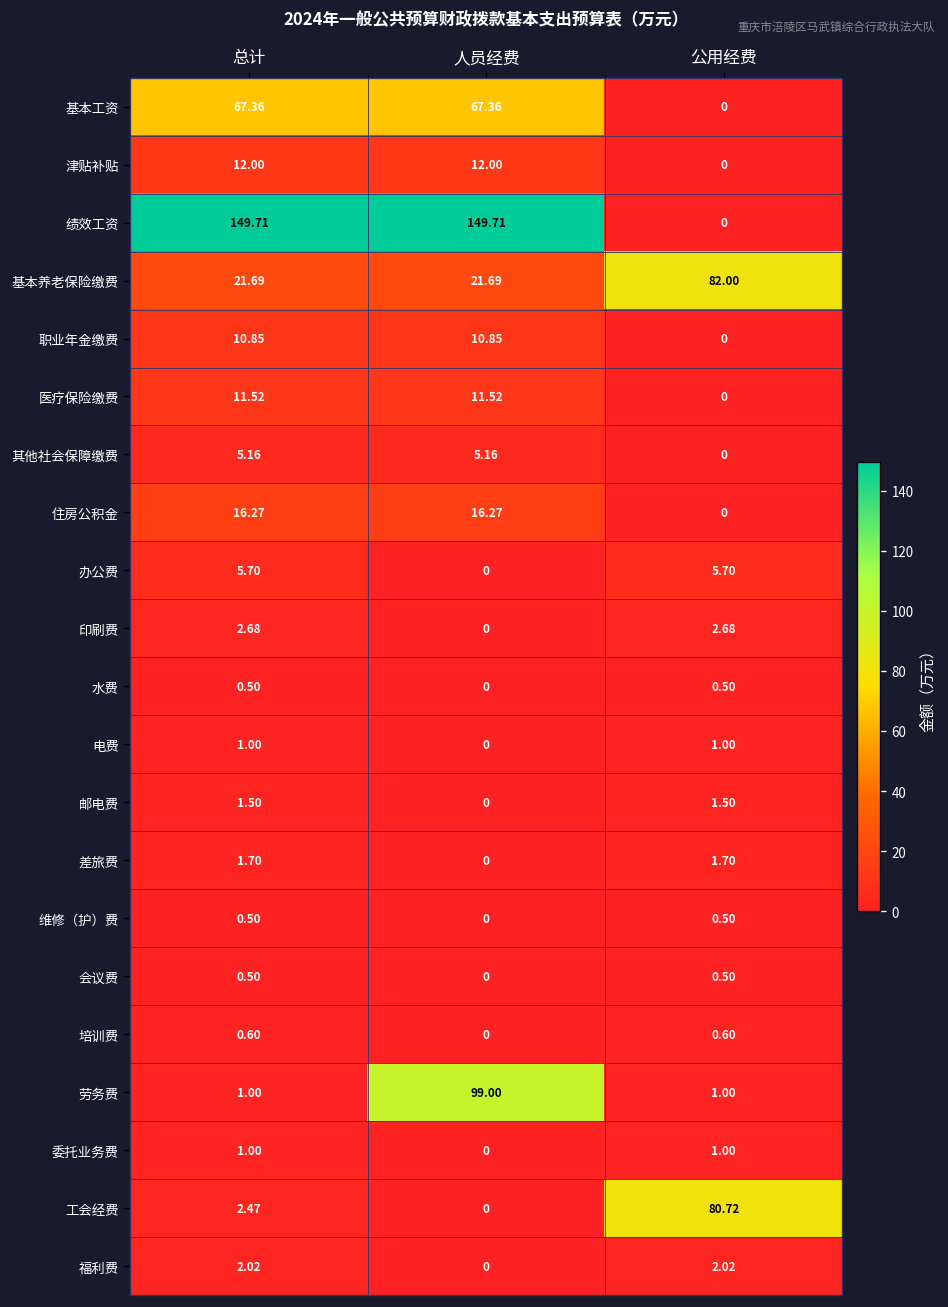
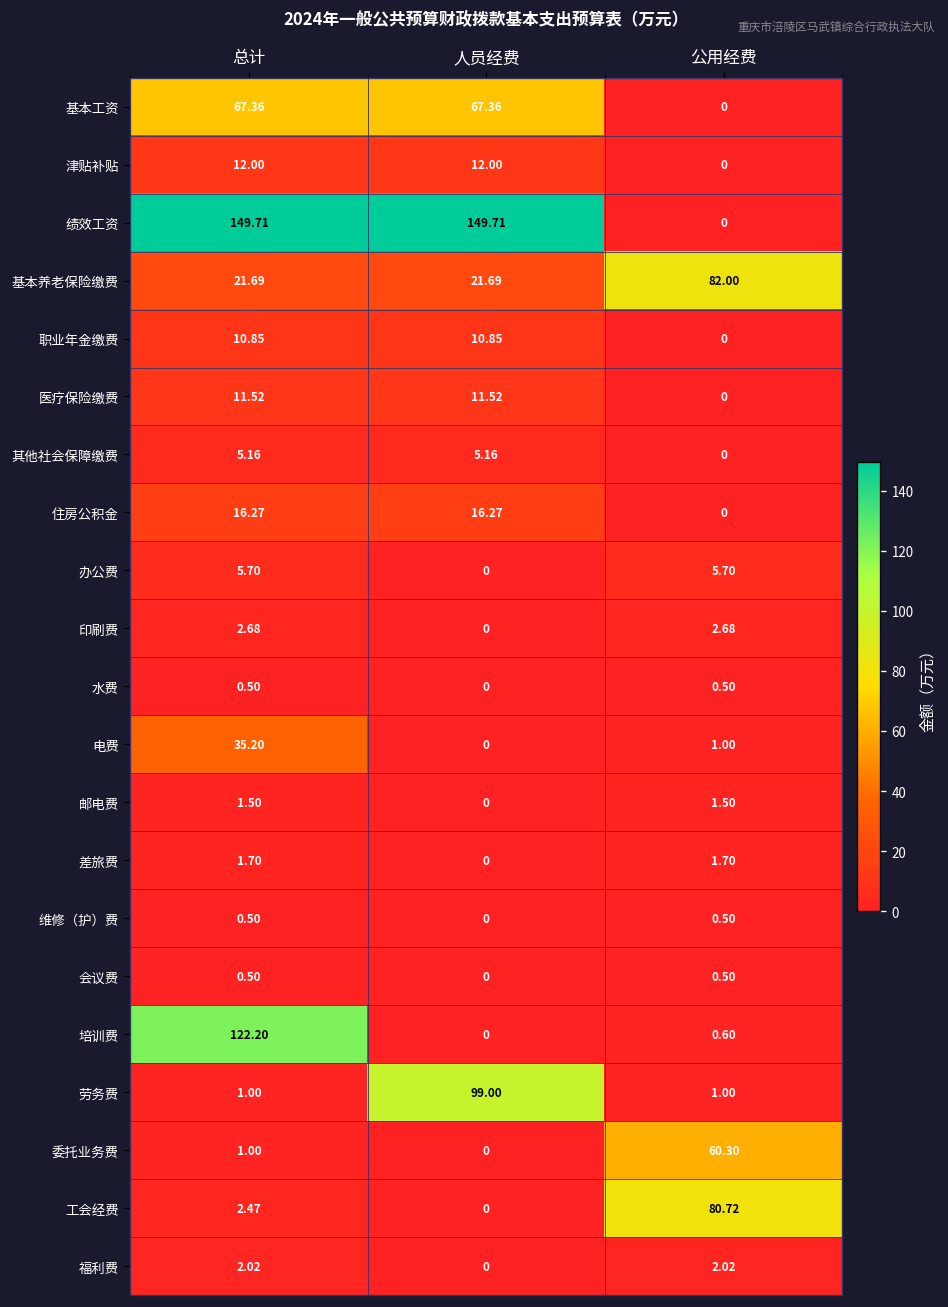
电费, 总计: 1.00 -> 35.20
培训费, 总计: 0.60 -> 122.20
委托业务费, 公用经费: 1.00 -> 60.30
